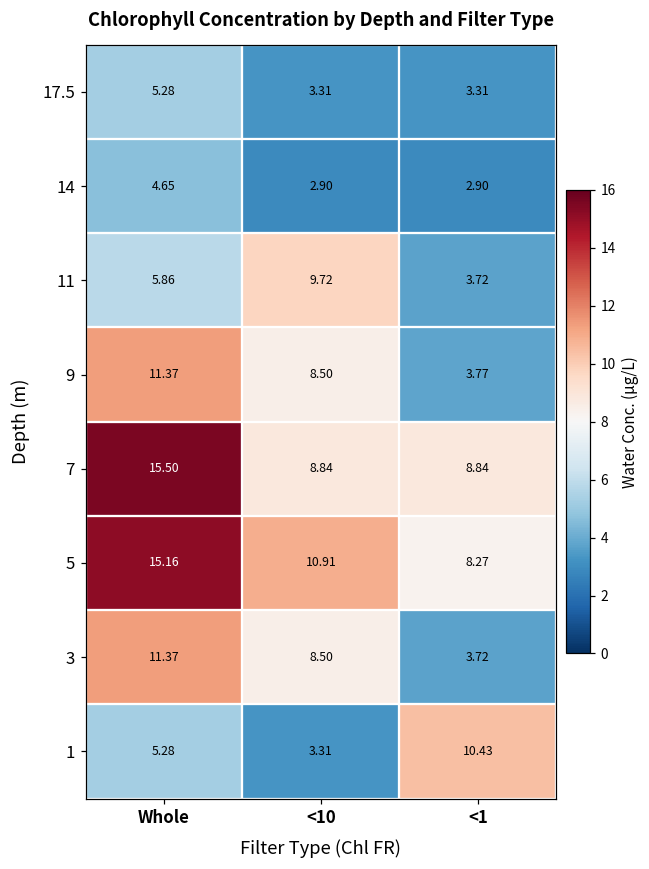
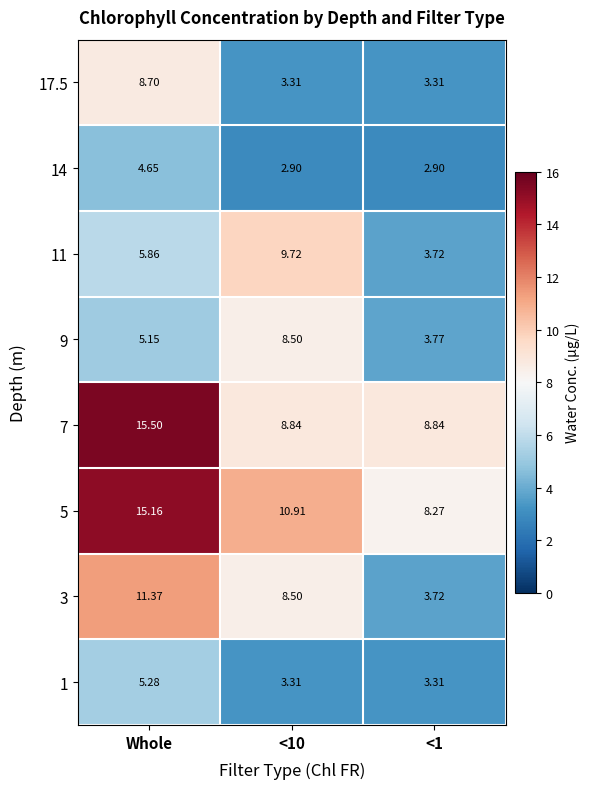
17.5, Whole: 5.28 -> 8.70
9, Whole: 11.37 -> 5.15
1, <1: 10.43 -> 3.31
